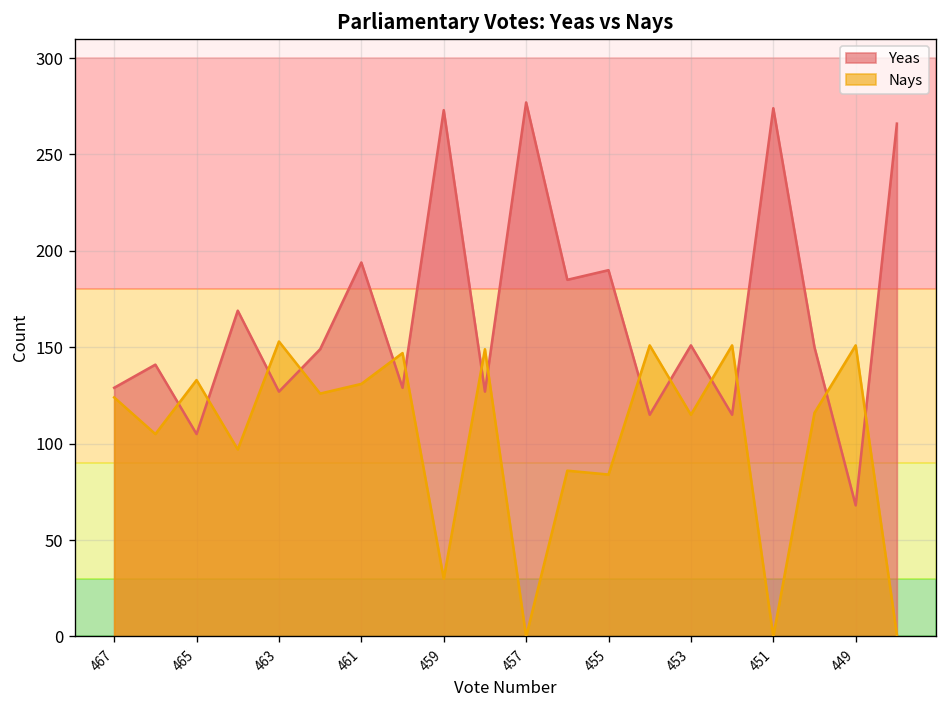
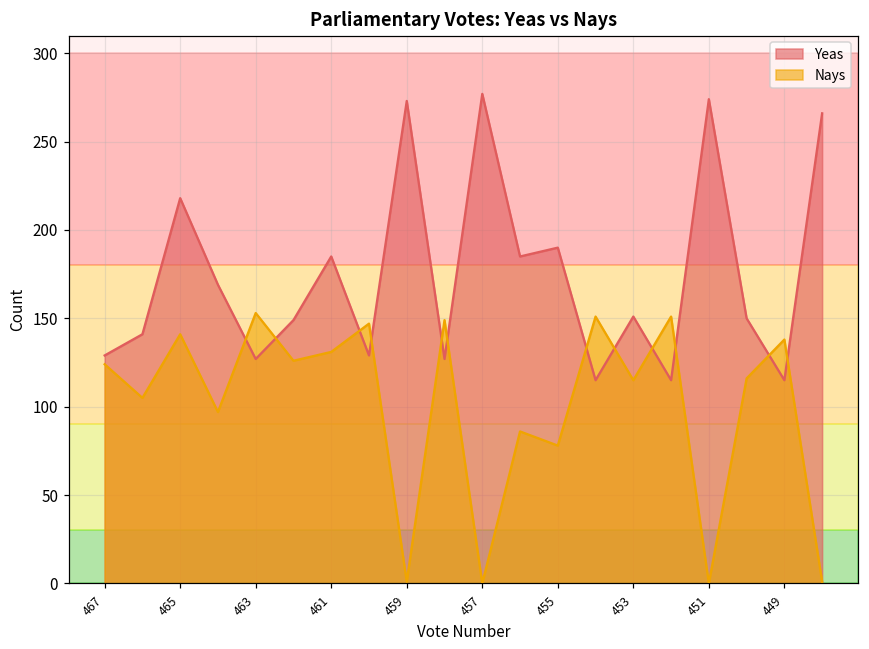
Yeas, 465: 105 -> 218
Nays, 465: 133 -> 141
Yeas, 461: 194 -> 185
Nays, 459: 30 -> 1
Nays, 455: 84 -> 78
Yeas, 449: 68 -> 115
Nays, 449: 151 -> 138
